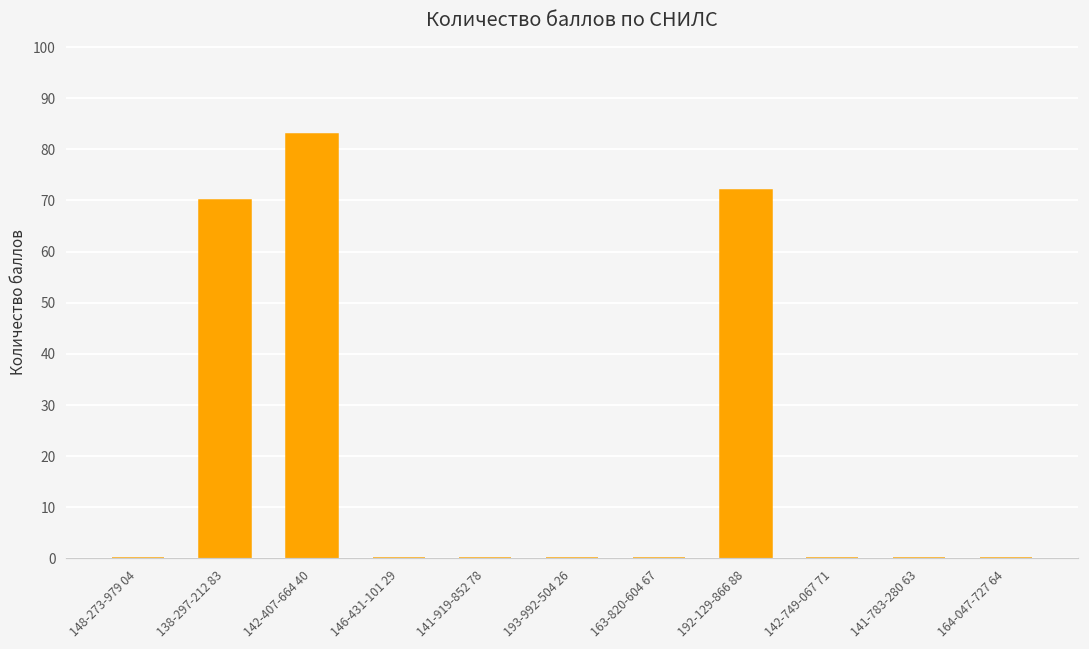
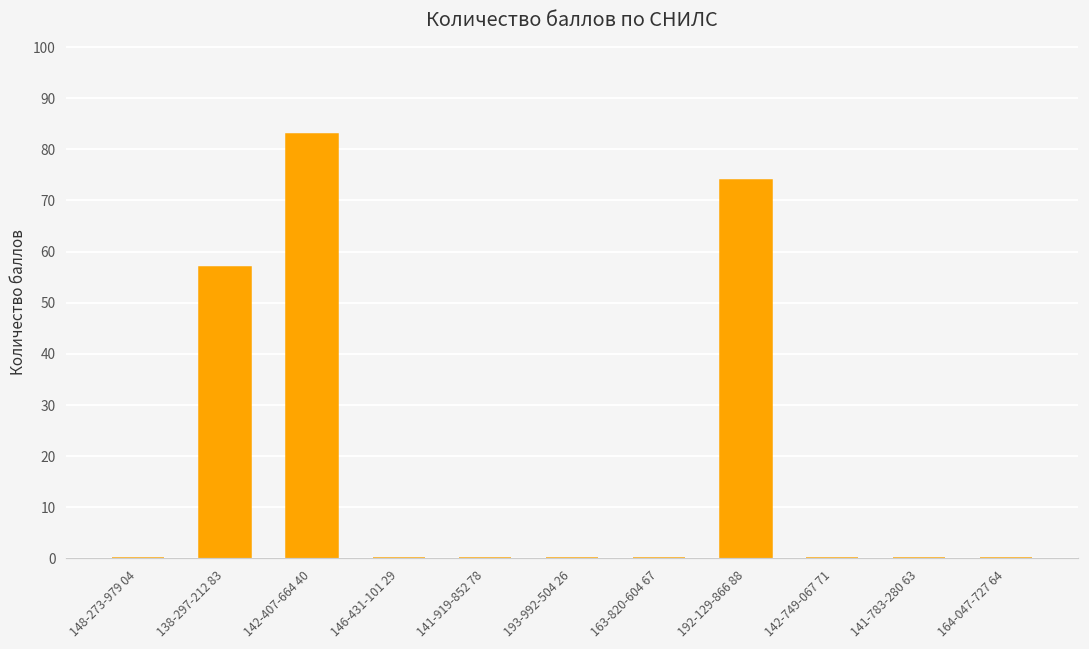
138-297-212 83: 70 -> 57
192-129-866 88: 72 -> 74
